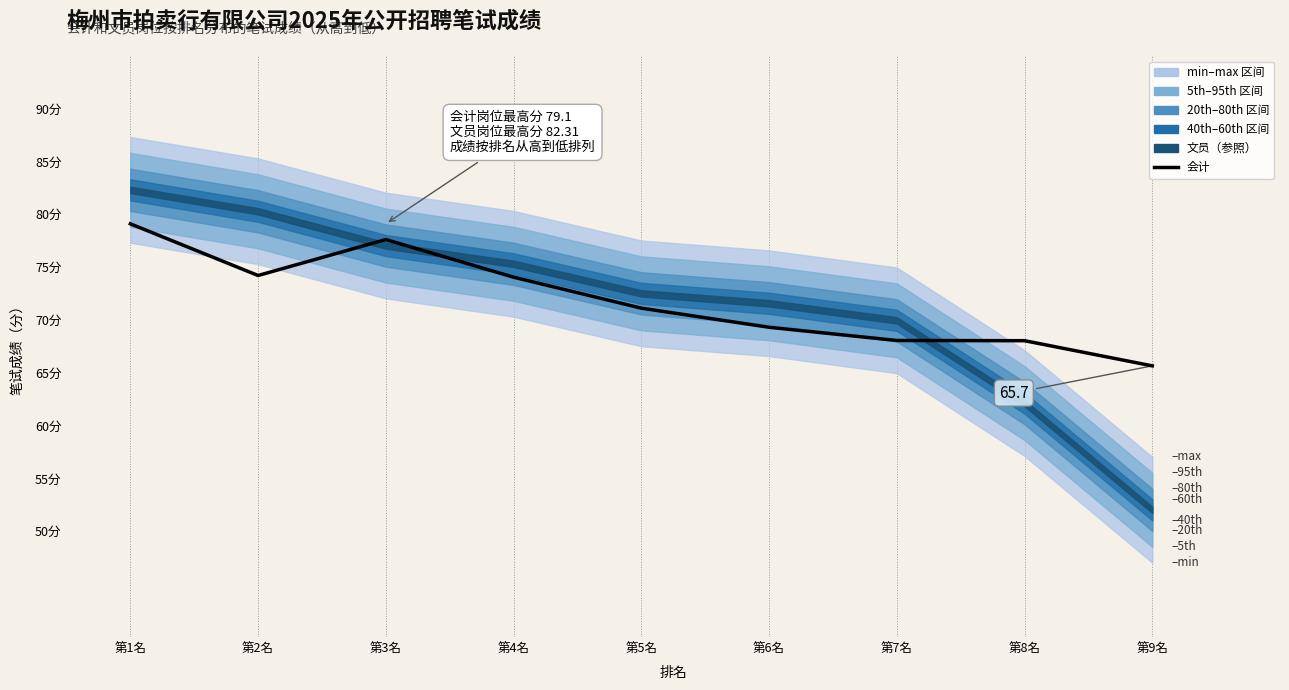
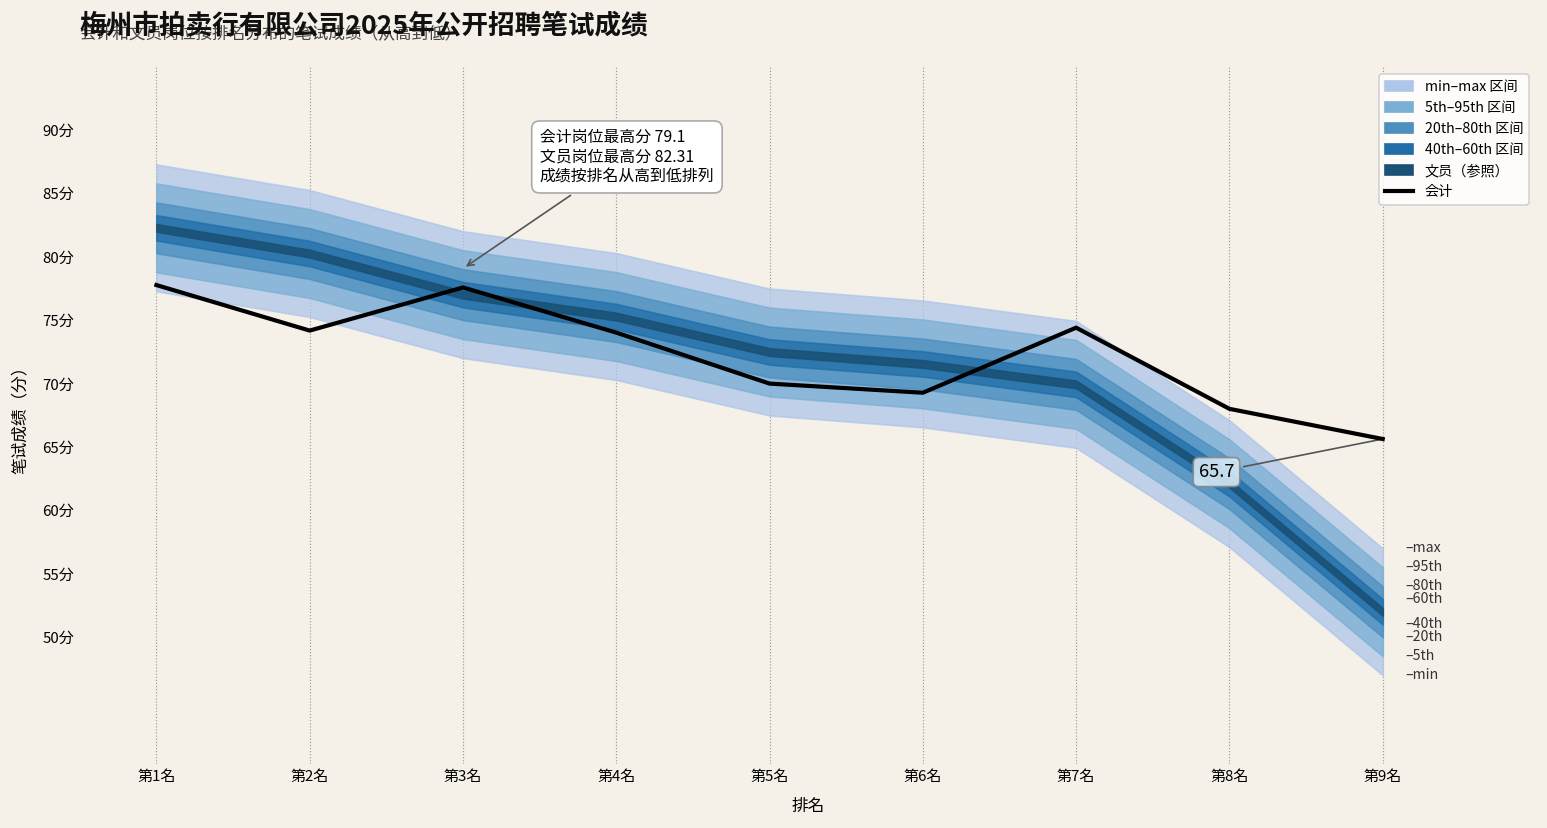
会计, 第1名: 79.1分 -> 77.8分
会计, 第5名: 71.1分 -> 70.0分
会计, 第7名: 68.1分 -> 74.4分
